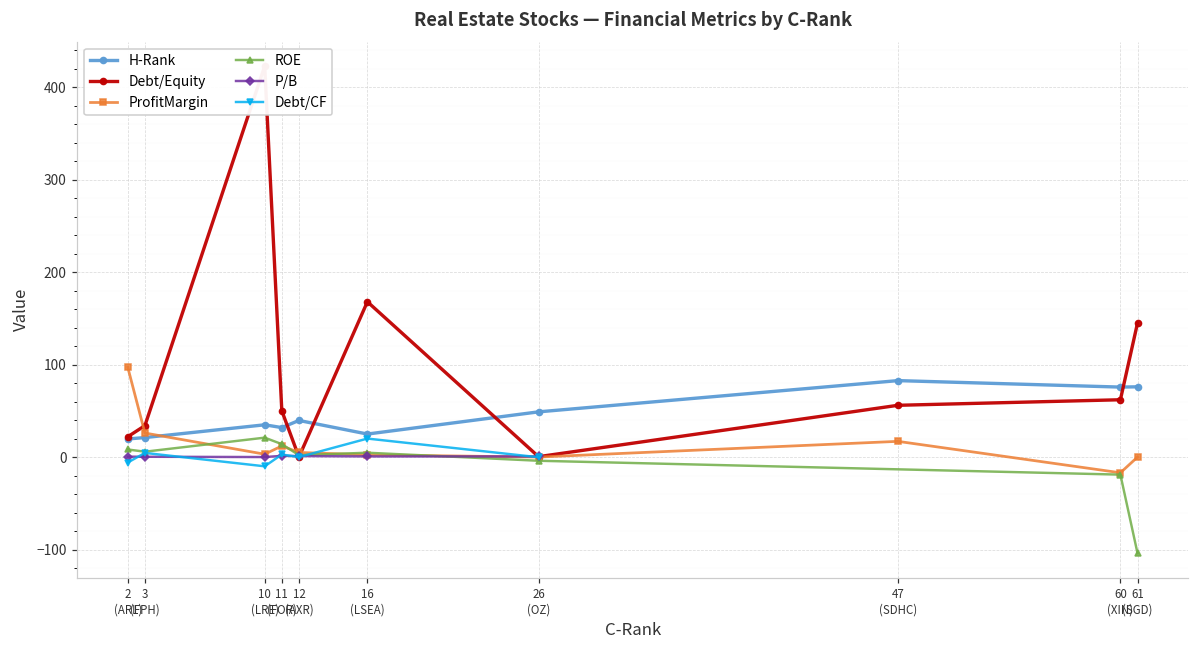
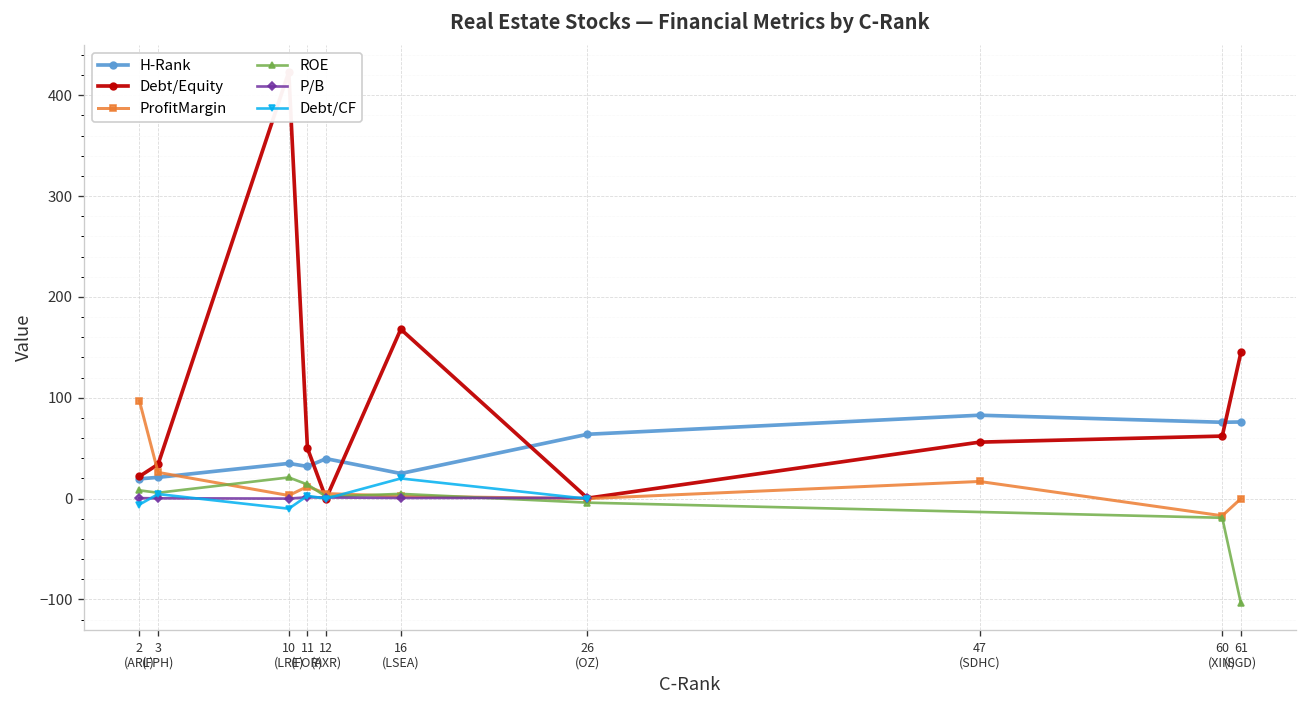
H-Rank, 26 (OZ): 50 -> 60
